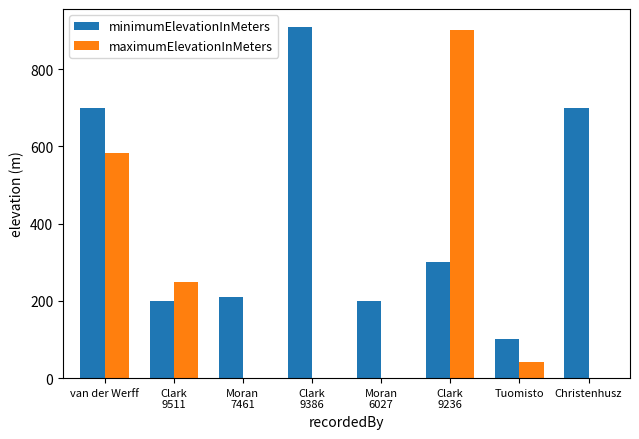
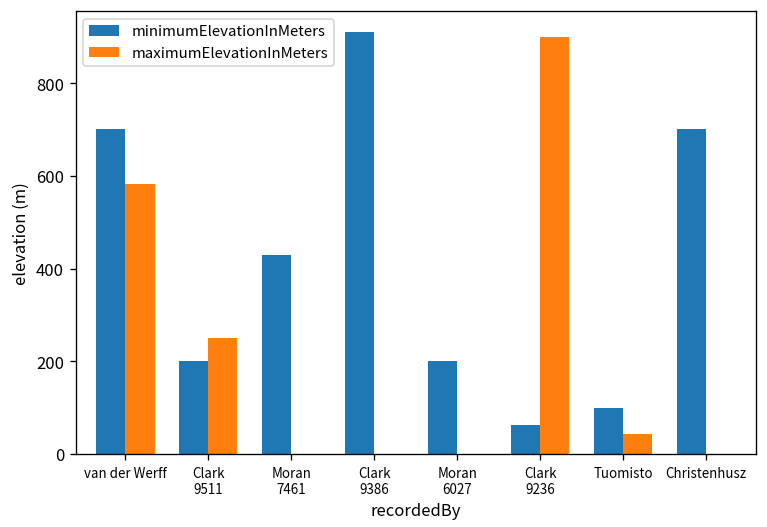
minimumElevationInMeters, Moran 7461: 210 -> 430
minimumElevationInMeters, Clark 9236: 300 -> 60
